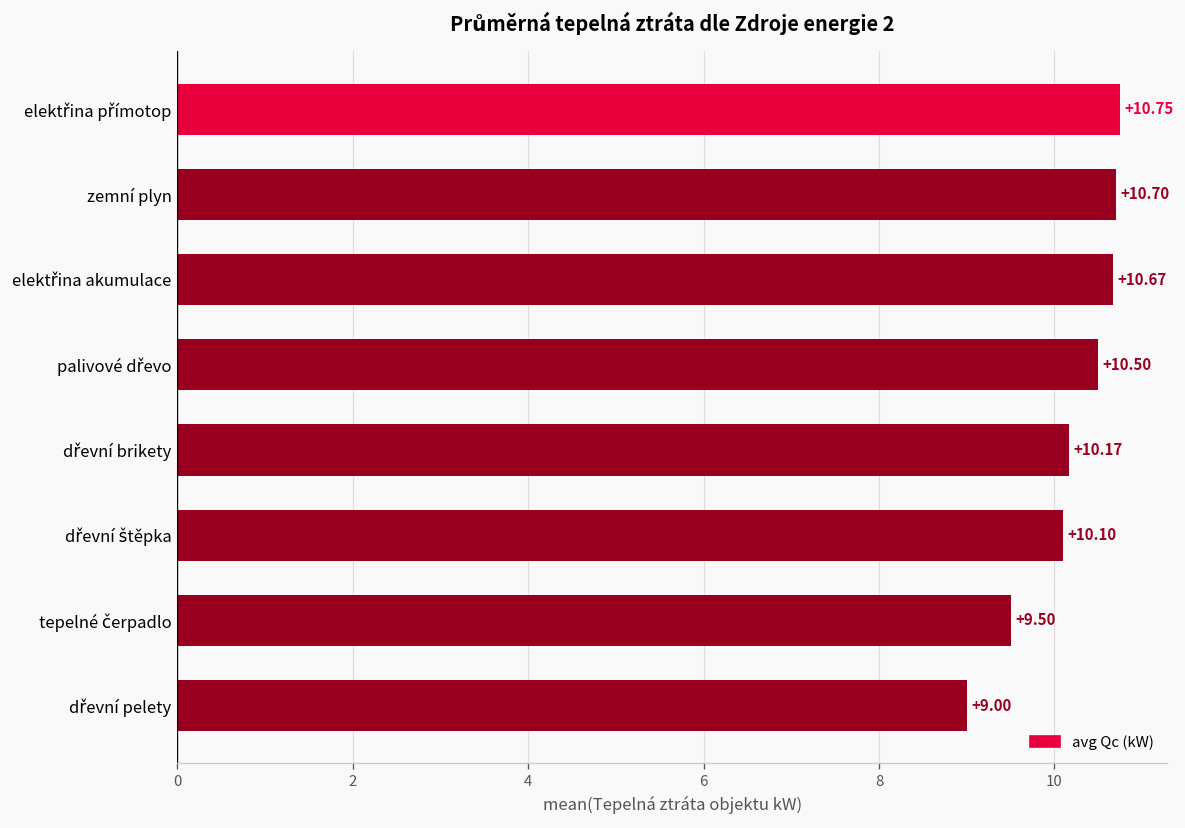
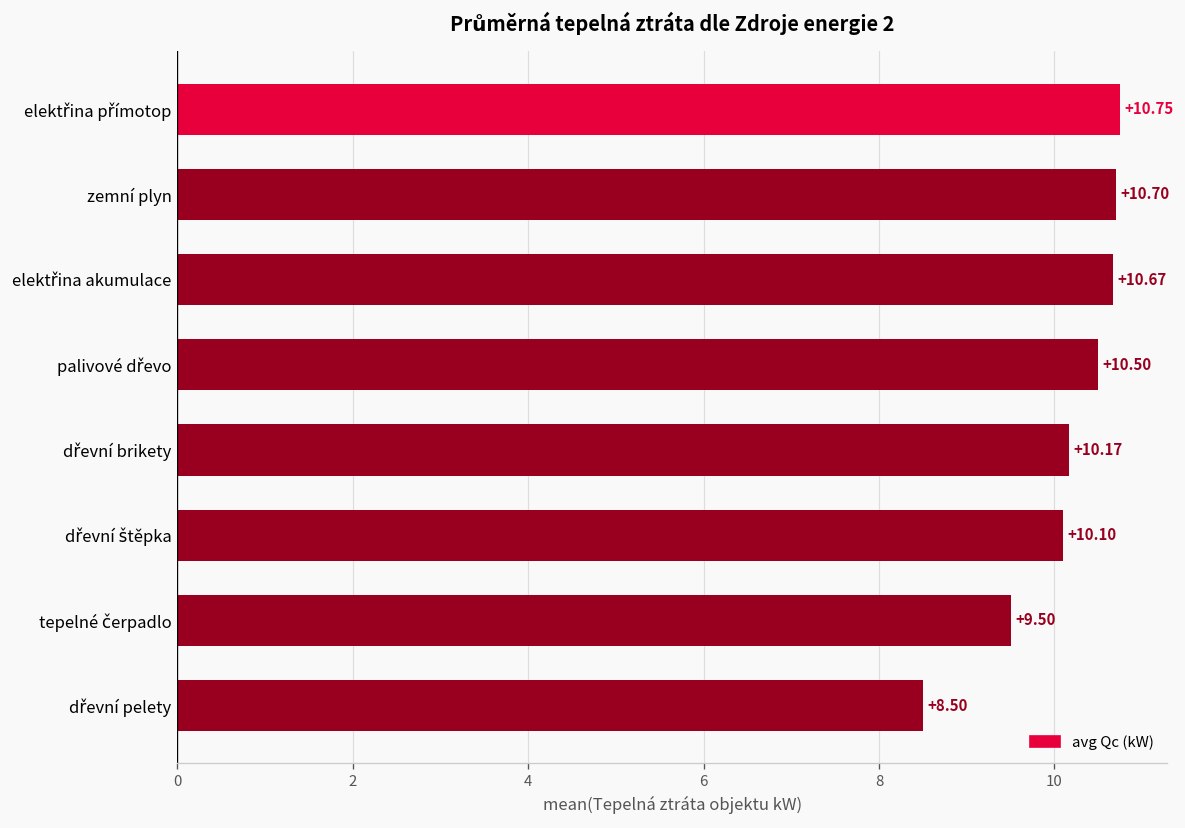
dřevní pelety: +9.00 -> +8.50
